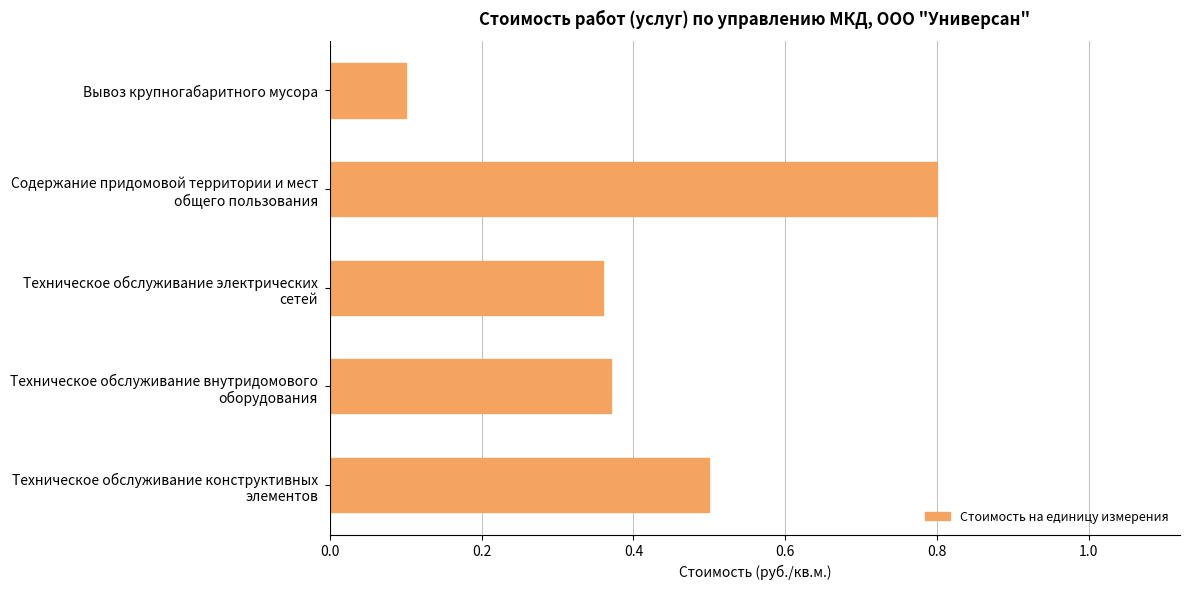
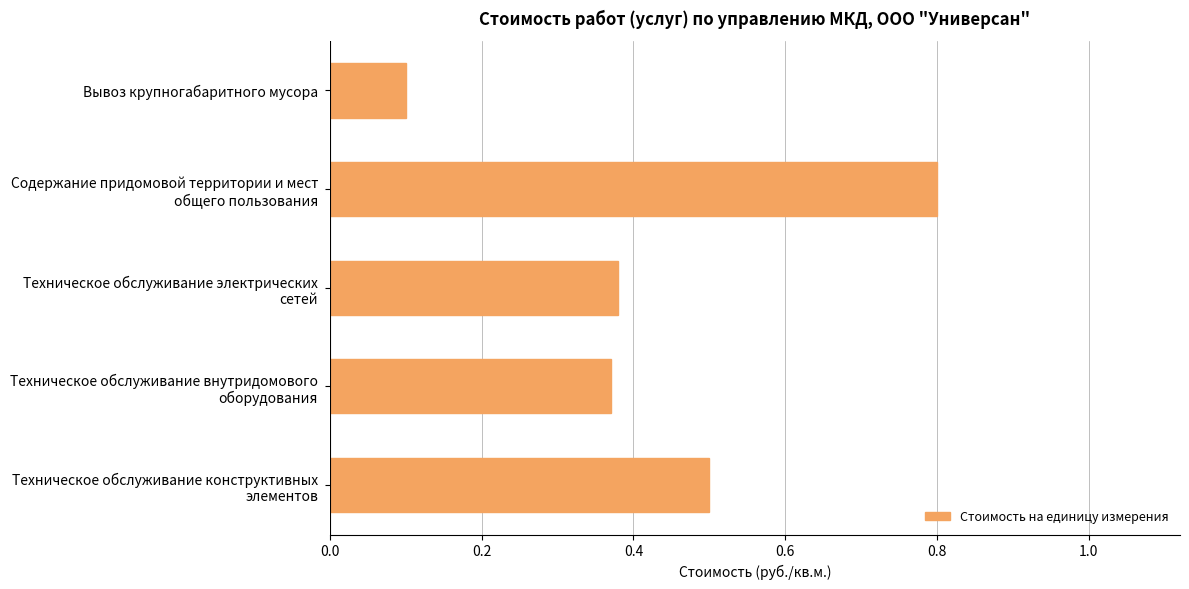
Техническое обслуживание электрических сетей: 0.36 -> 0.38
